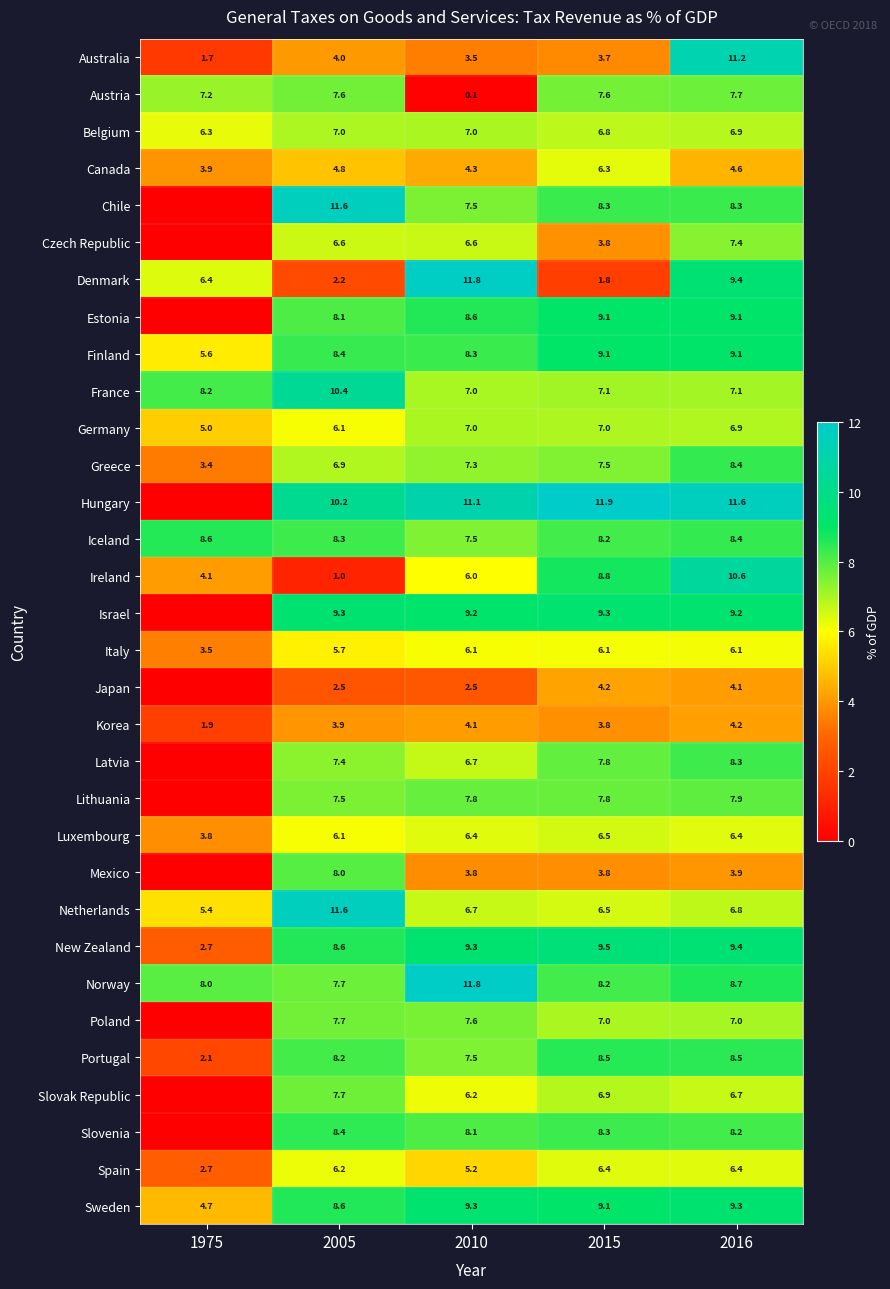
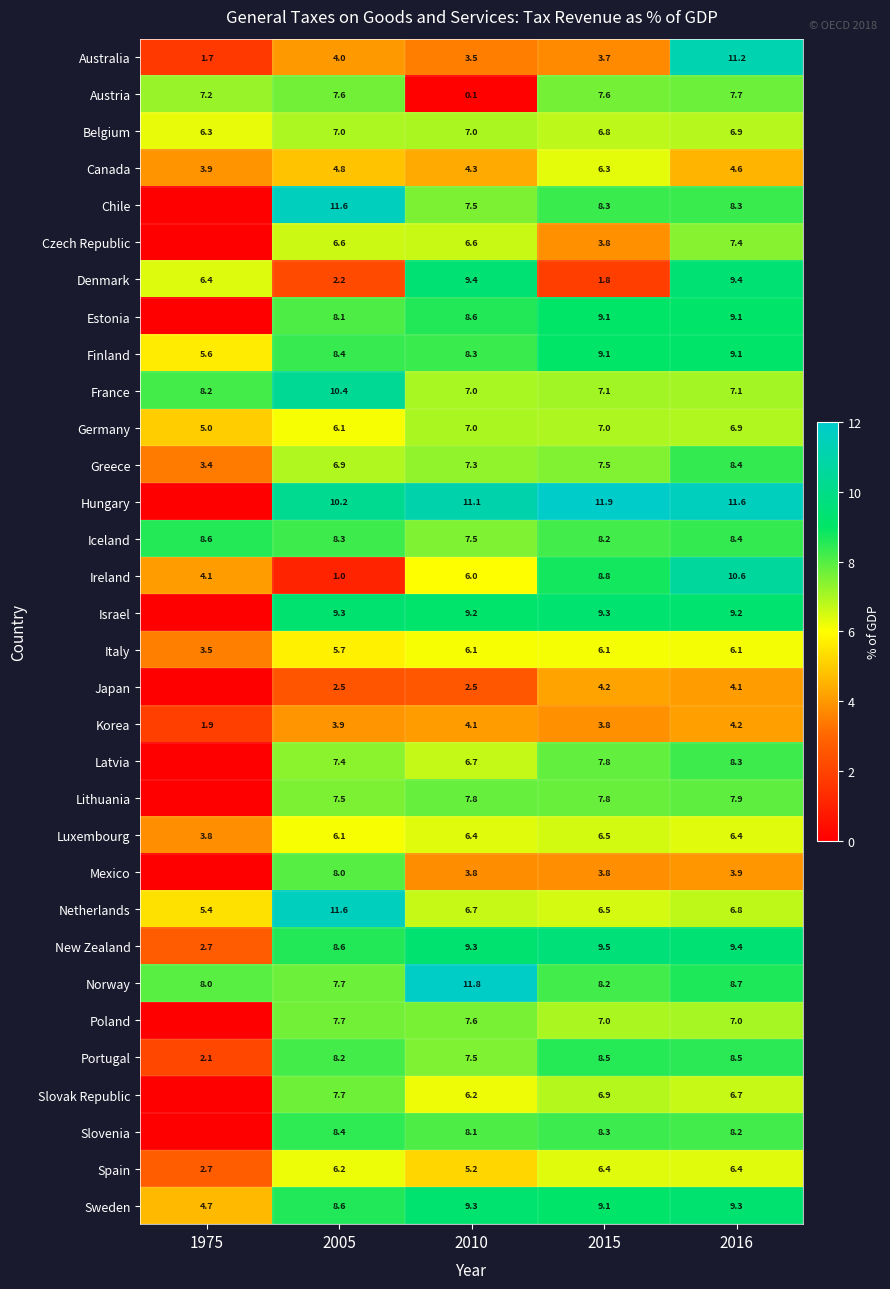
Denmark, 2010: 11.8 -> 9.4
